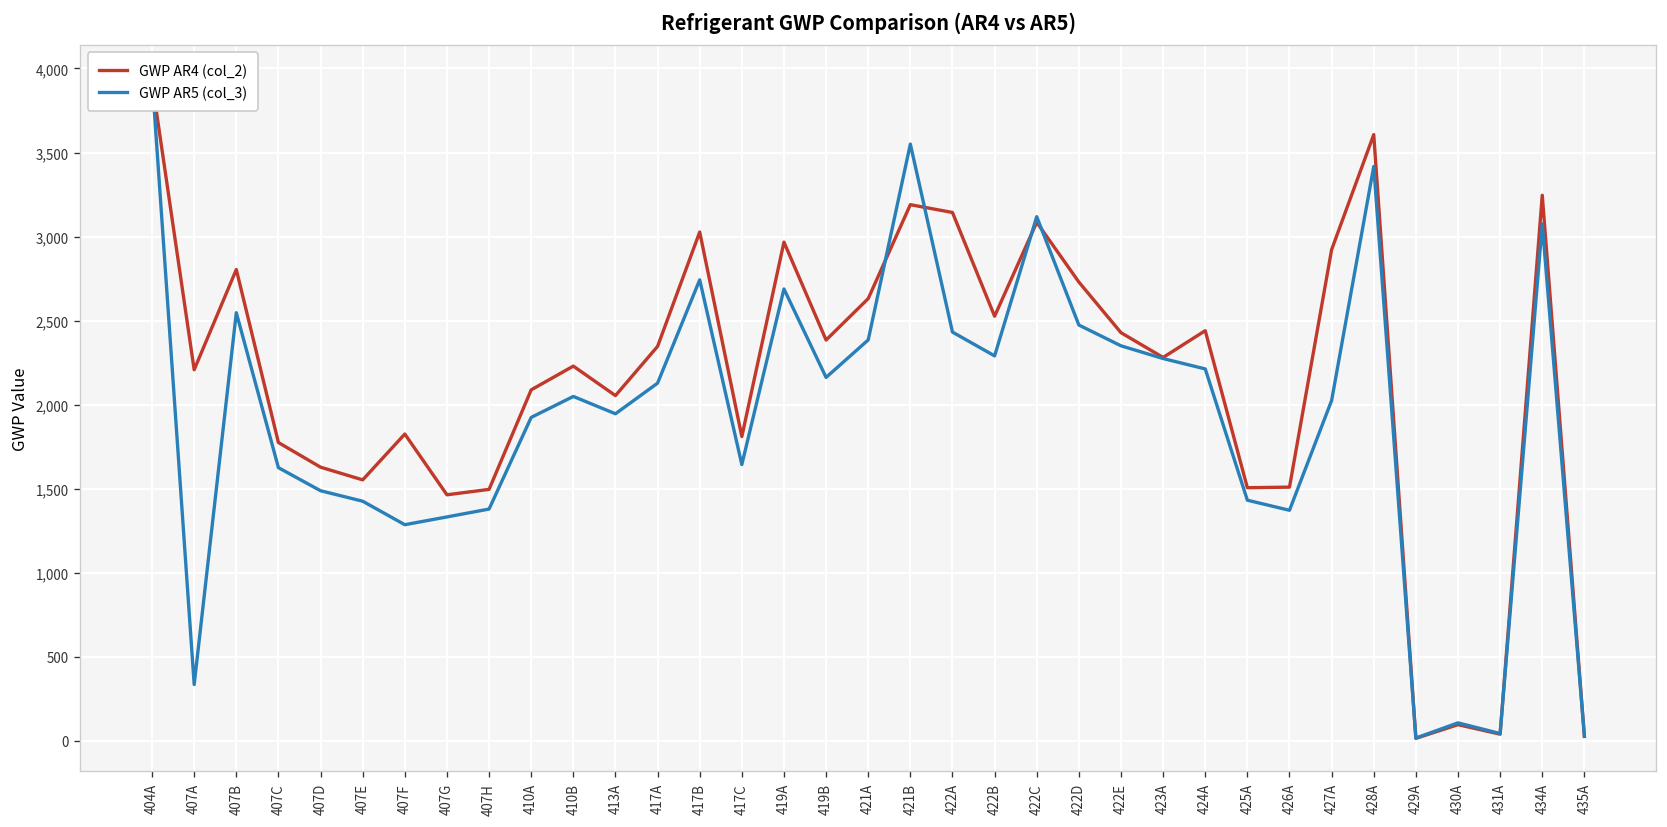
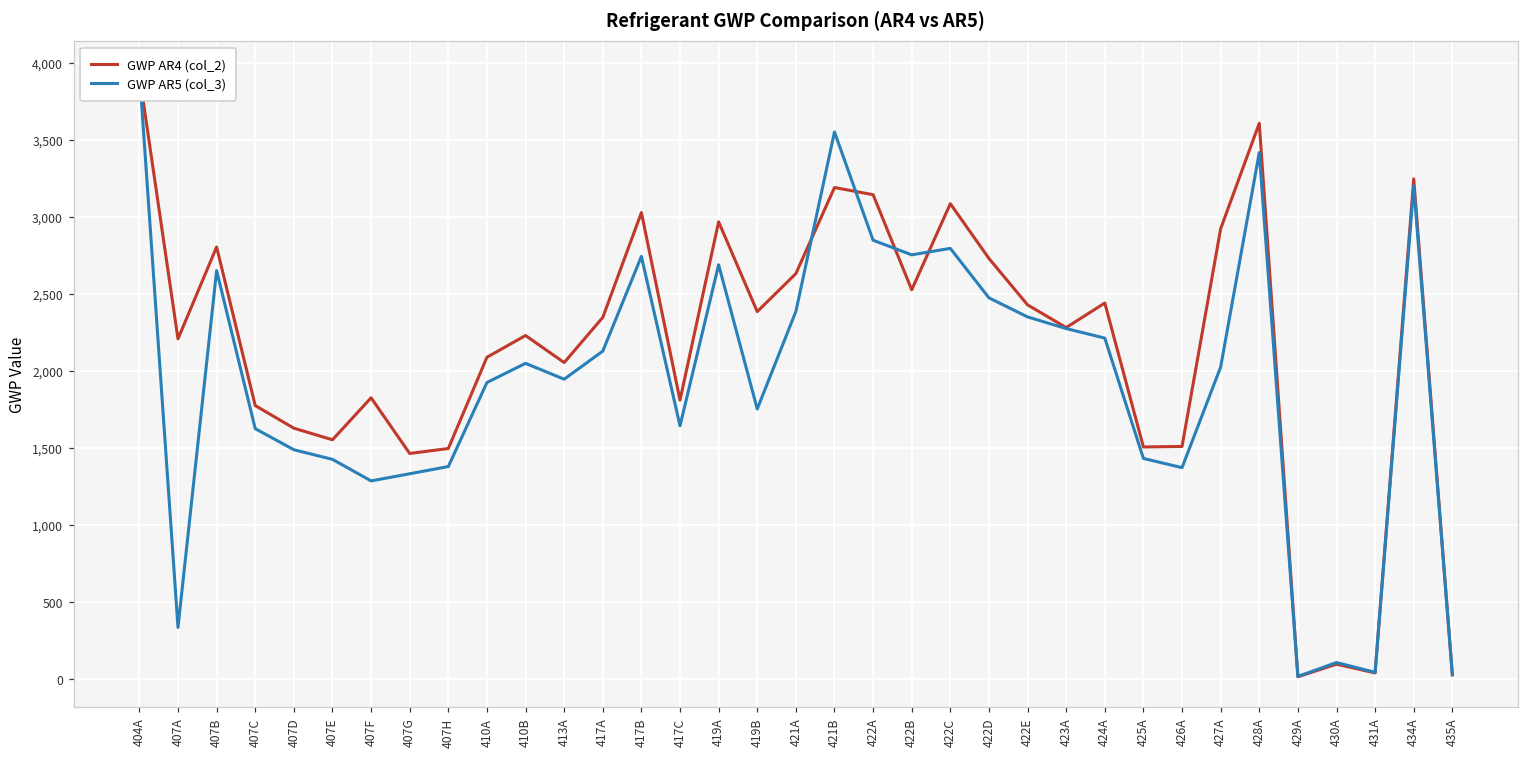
GWP AR5 (col_3), 407B: 2,550 -> 2,650
GWP AR5 (col_3), 419B: 2,160 -> 1,750
GWP AR5 (col_3), 422A: 2,430 -> 2,850
GWP AR5 (col_3), 422B: 2,290 -> 2,750
GWP AR5 (col_3), 422C: 3,120 -> 2,790
GWP AR5 (col_3), 434A: 3,080 -> 3,200
